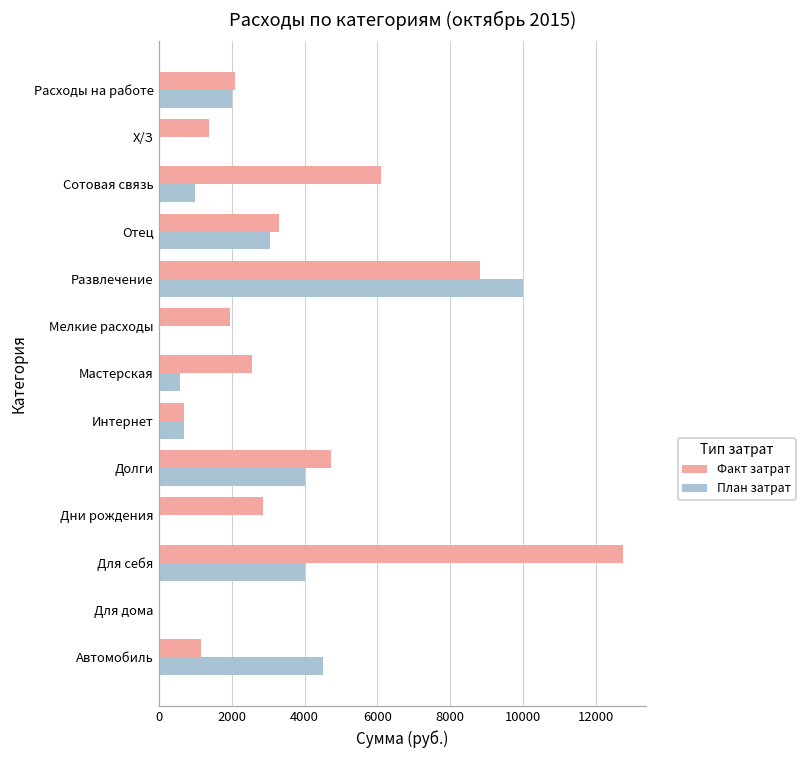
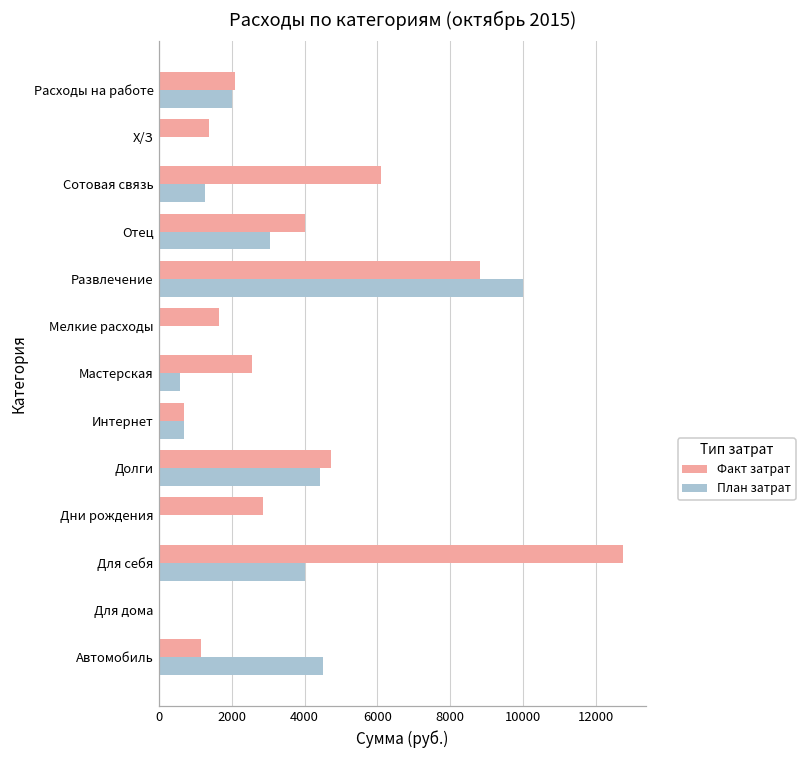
План затрат, Сотовая связь: 1000 -> 1300
Факт затрат, Отец: 3300 -> 4000
Факт затрат, Мелкие расходы: 1900 -> 1600
План затрат, Долги: 4000 -> 4400
